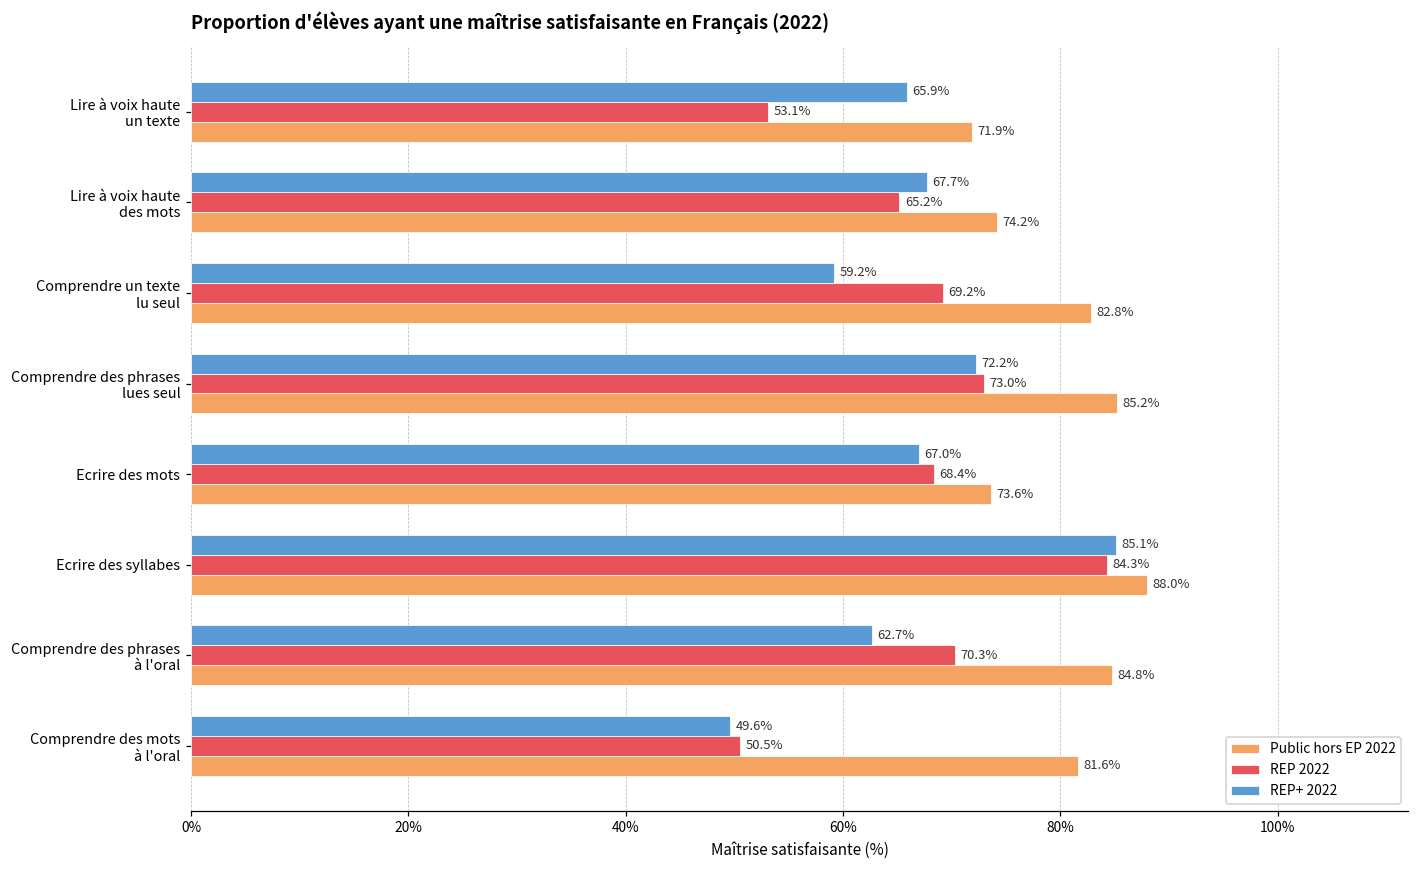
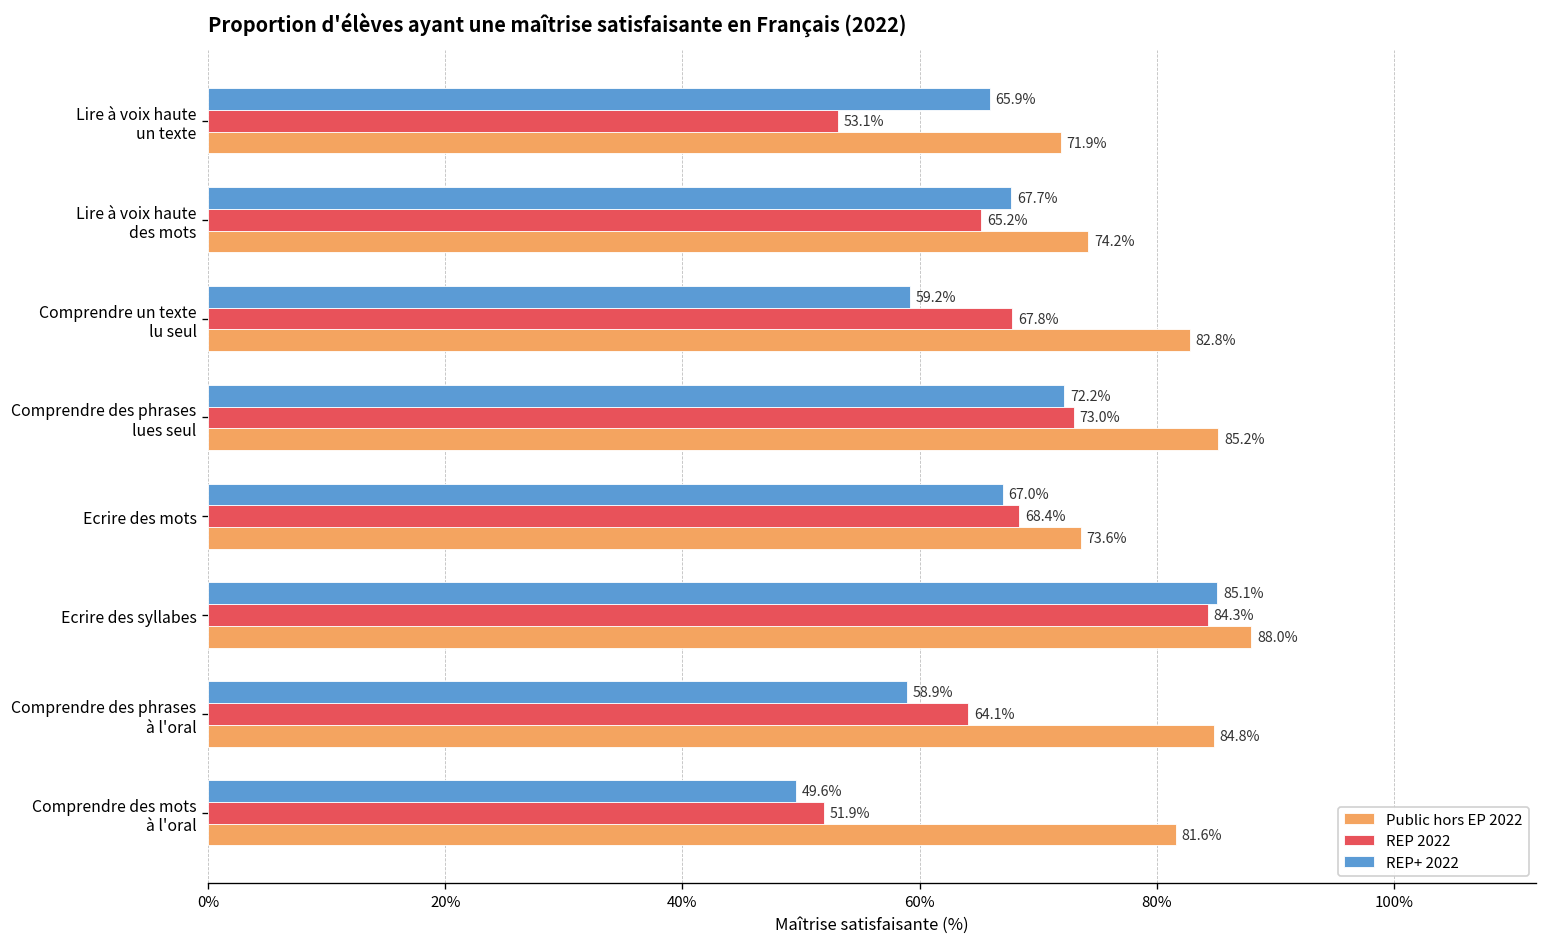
REP 2022, Comprendre un texte lu seul: 69.2% -> 67.8%
REP+ 2022, Comprendre des phrases à l'oral: 62.7% -> 58.9%
REP 2022, Comprendre des phrases à l'oral: 70.3% -> 64.1%
REP 2022, Comprendre des mots à l'oral: 50.5% -> 51.9%
